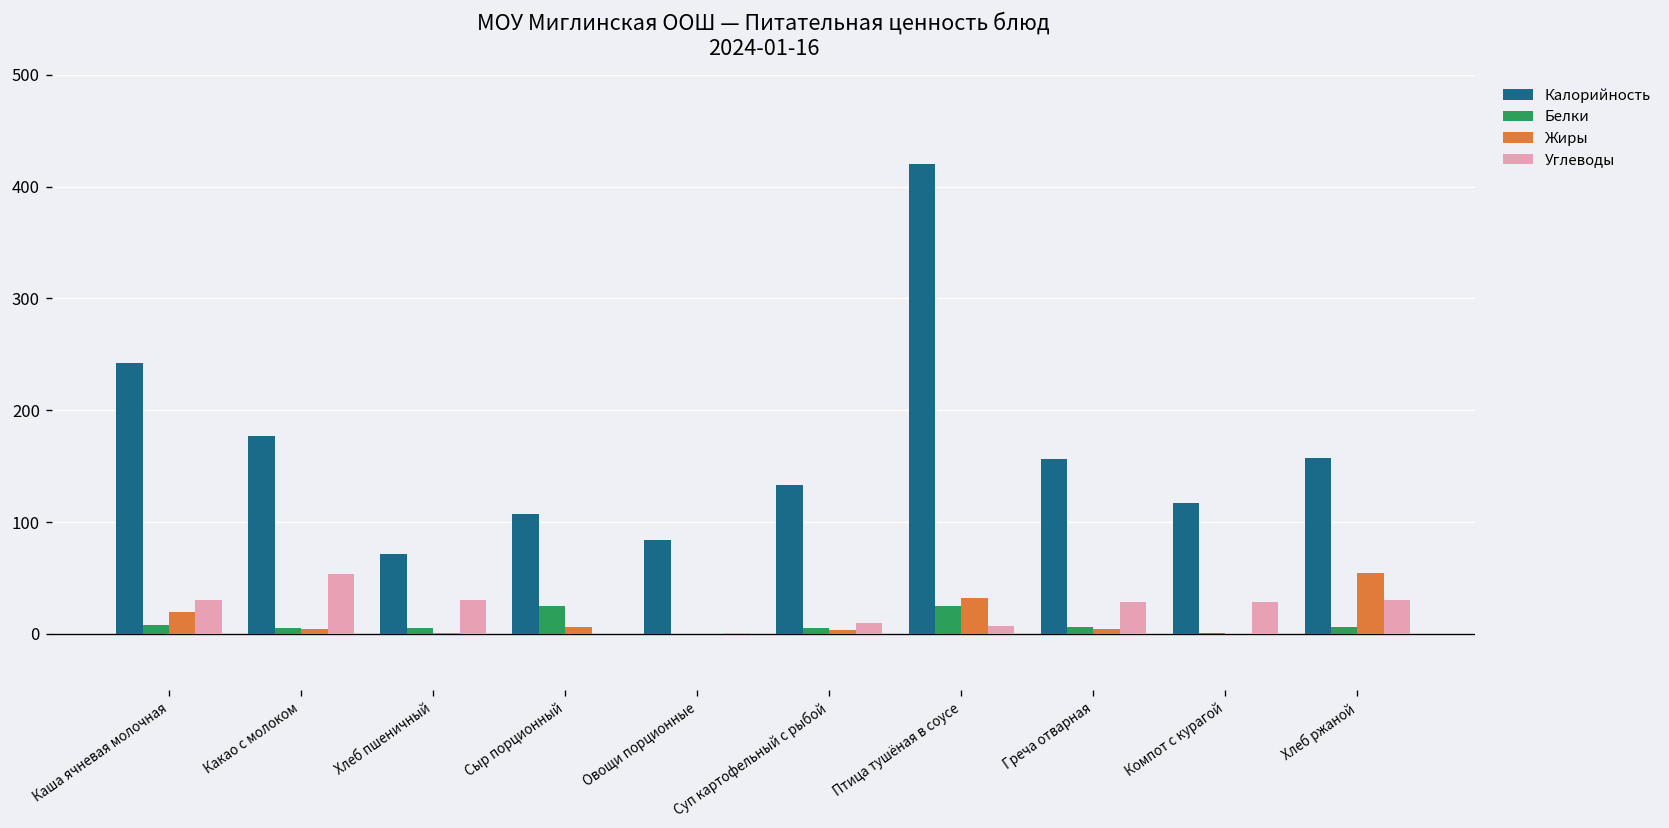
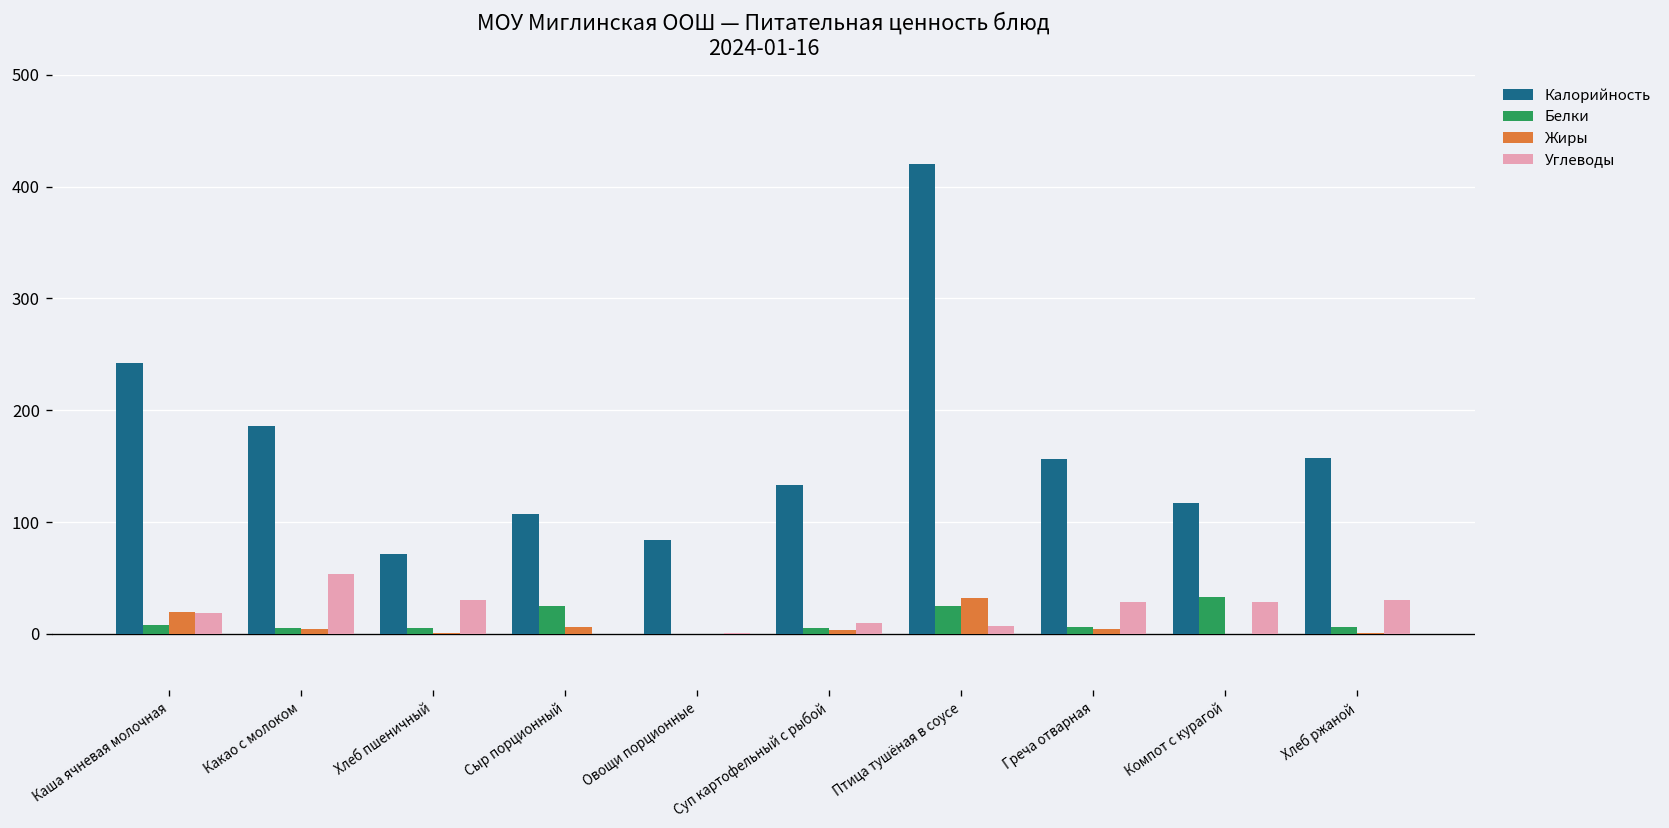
Углеводы, Каша ячневая молочная: 30 -> 20
Калорийность, Какао с молоком: 180 -> 190
Белки, Компот с курагой: 0 -> 30
Жиры, Хлеб ржаной: 50 -> 0
